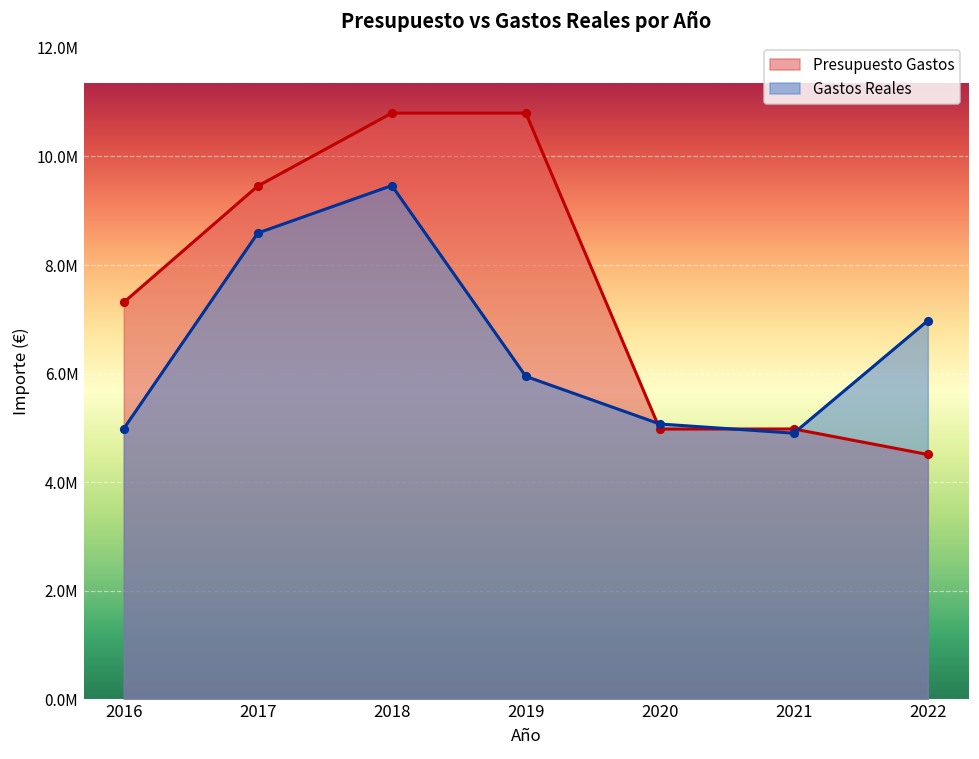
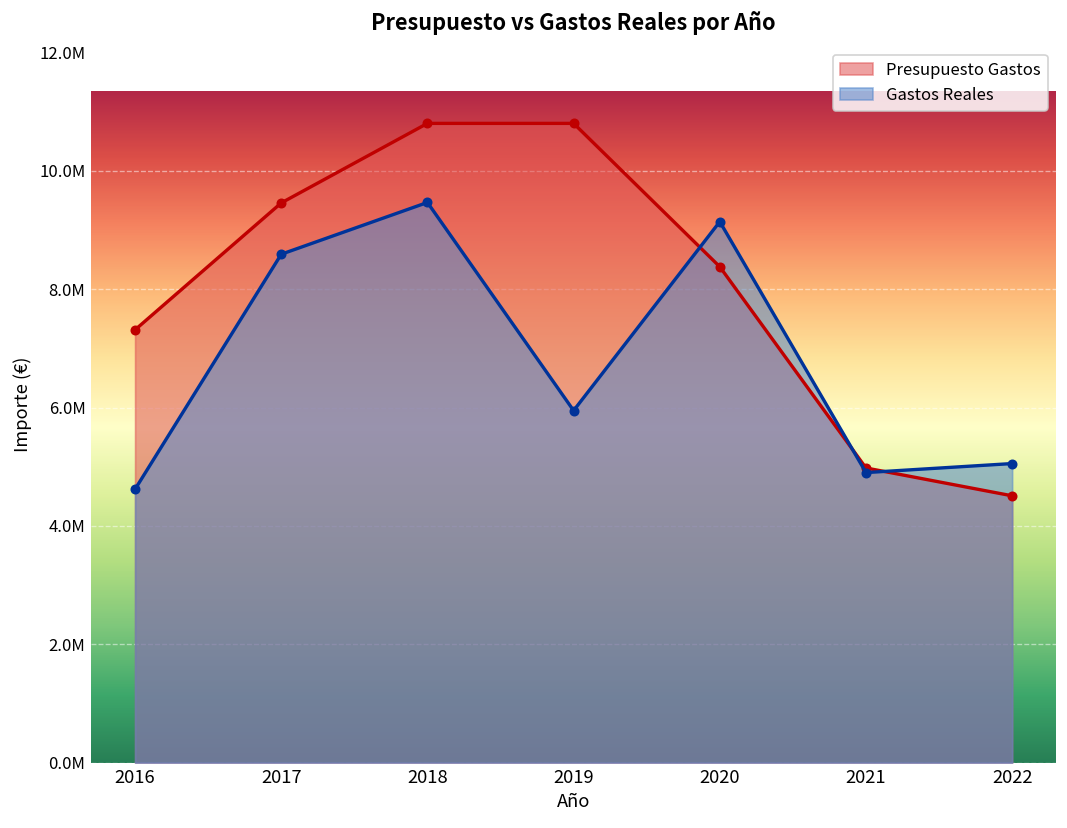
Gastos Reales, 2016: 5000000 -> 4600000
Presupuesto Gastos, 2020: 5000000 -> 8400000
Gastos Reales, 2020: 5100000 -> 9100000
Gastos Reales, 2022: 7000000 -> 5100000
